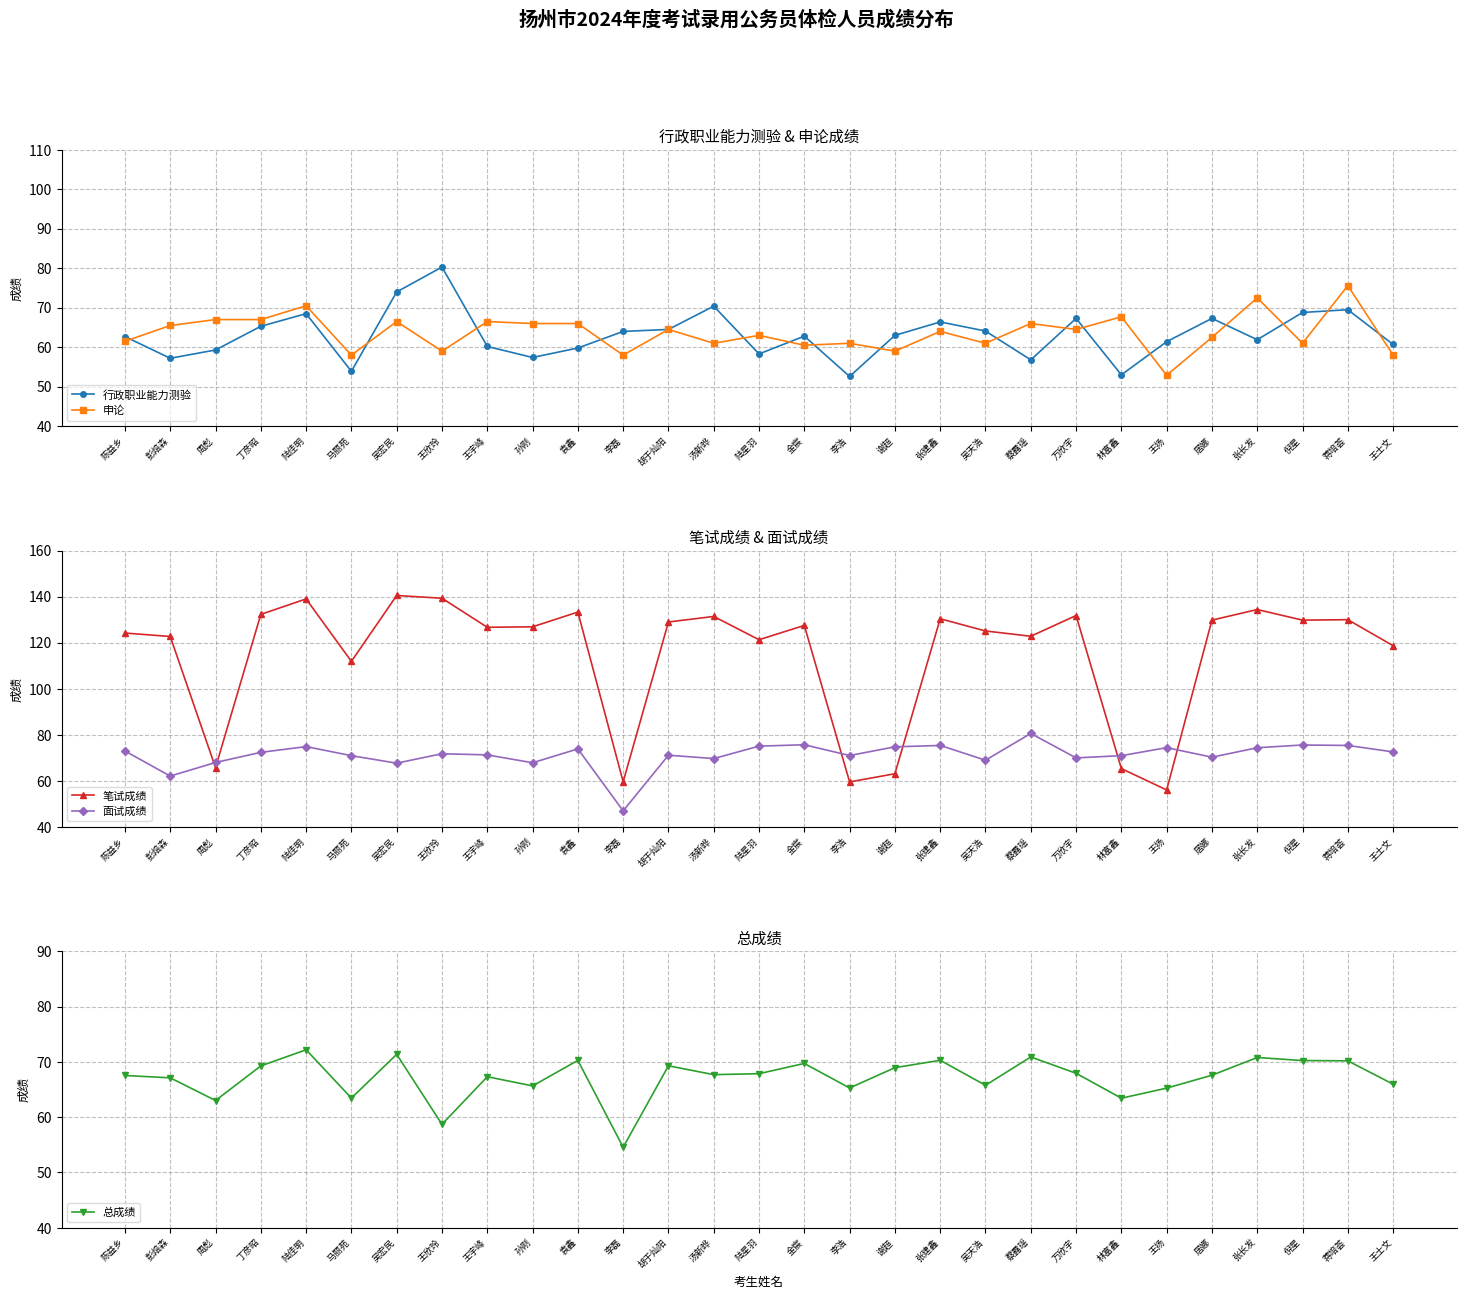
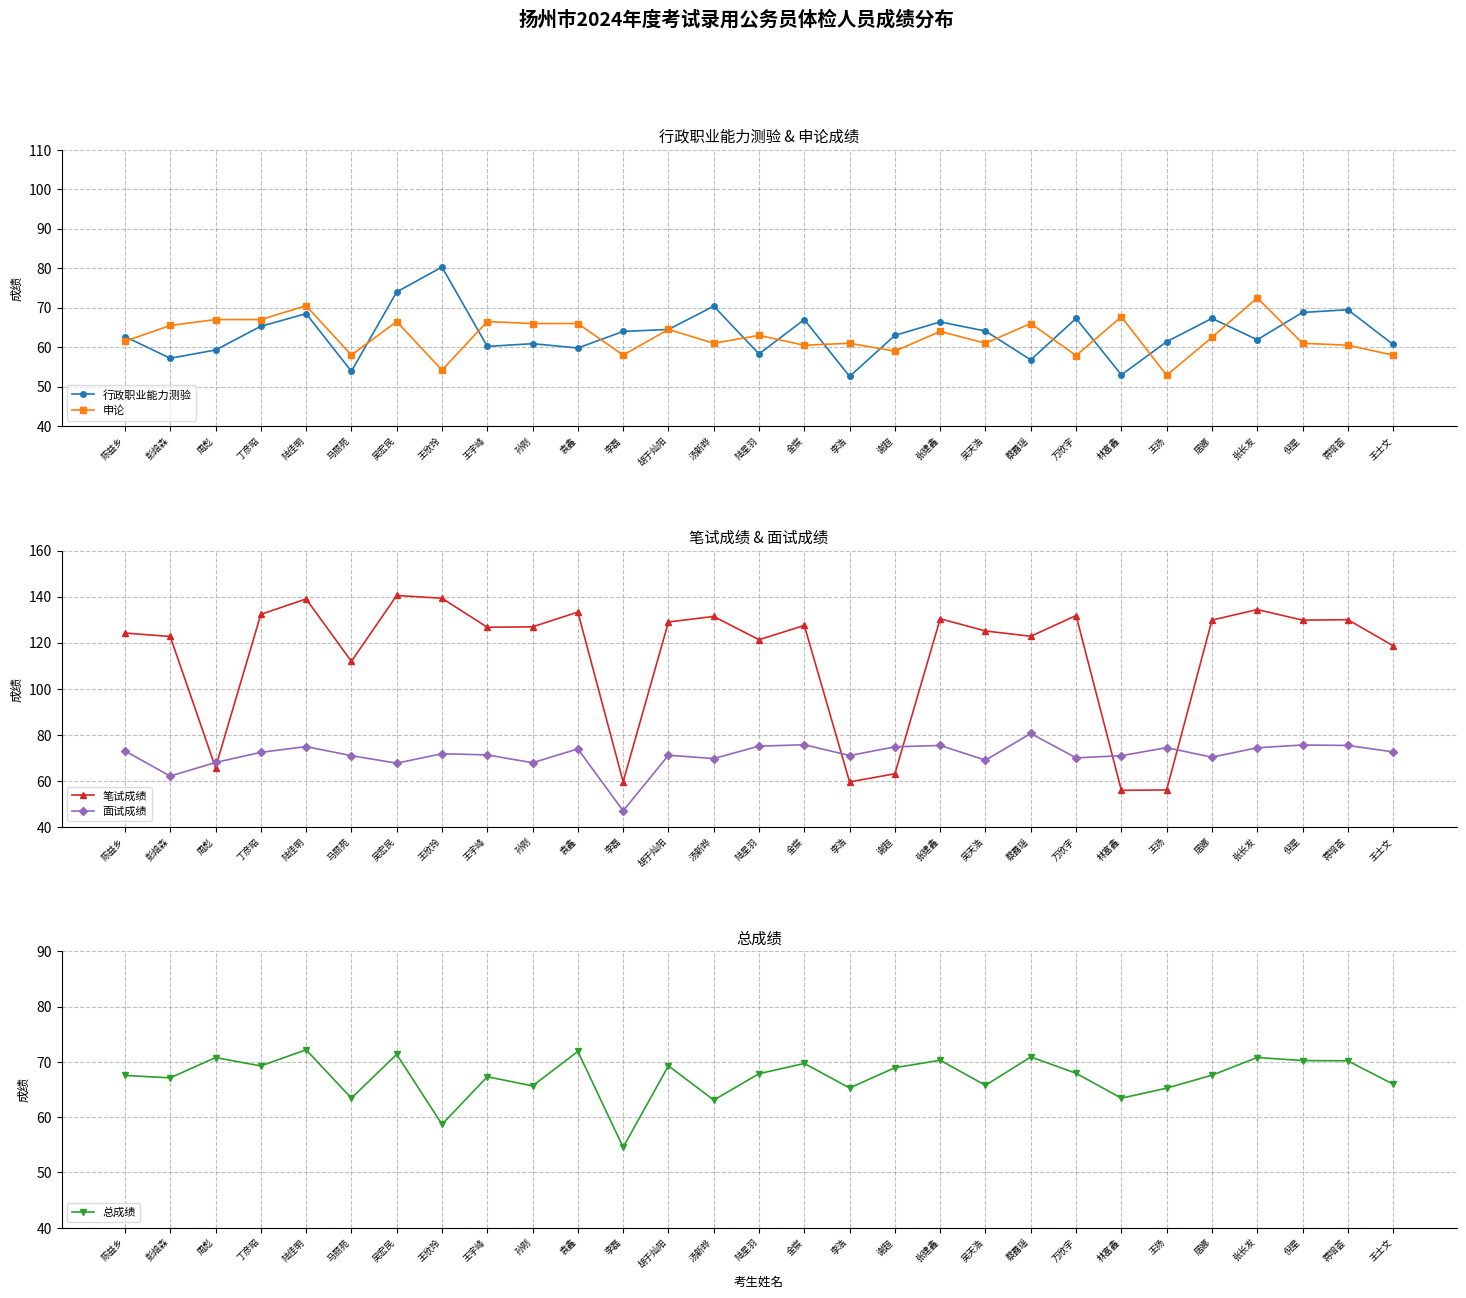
行政职业能力测验 & 申论成绩, 申论, 王欣玲: 59 -> 54
行政职业能力测验 & 申论成绩, 行政职业能力测验, 孙刚: 57 -> 61
行政职业能力测验 & 申论成绩, 行政职业能力测验, 金宸: 63 -> 67
行政职业能力测验 & 申论成绩, 申论, 万欣宇: 65 -> 58
行政职业能力测验 & 申论成绩, 申论, 蒋培荟: 76 -> 61
笔试成绩 & 面试成绩, 笔试成绩, 林富鑫: 65 -> 56
总成绩, 周彪: 63 -> 71
总成绩, 袁鑫: 70 -> 72
总成绩, 汤新晔: 68 -> 63
